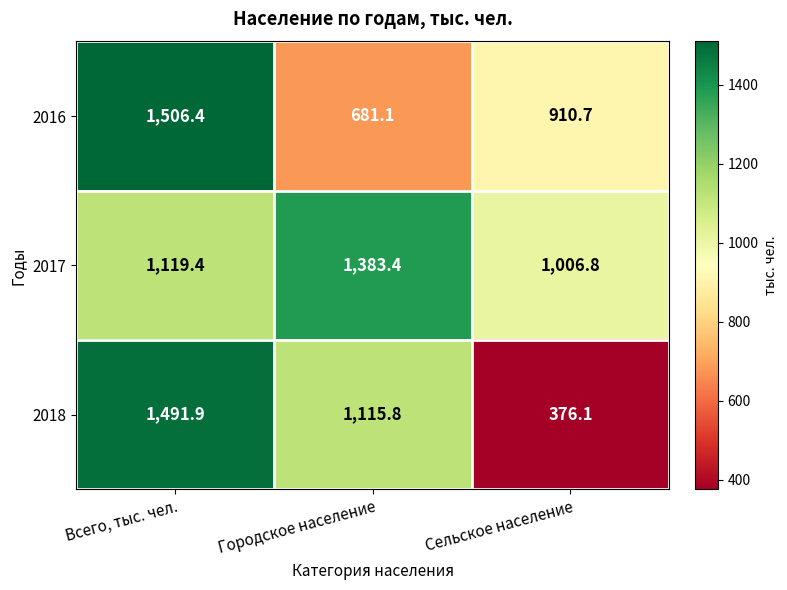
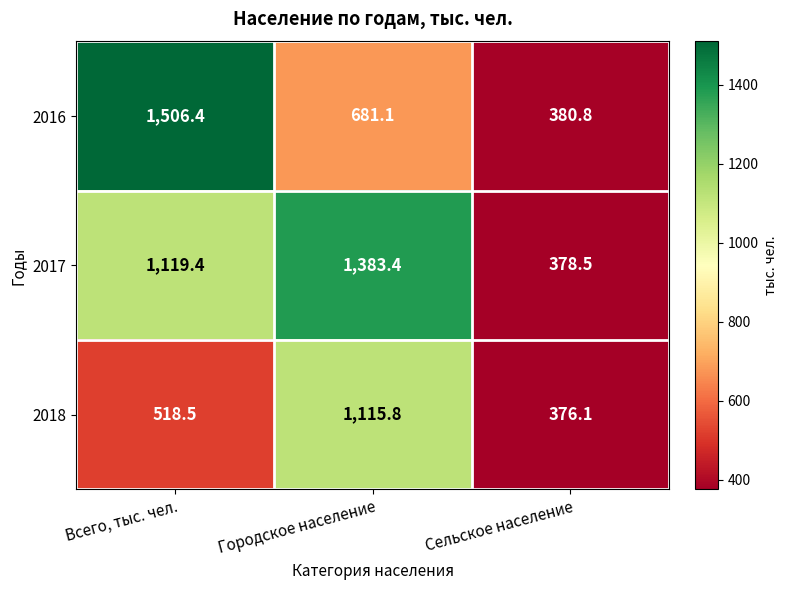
2016, Сельское население: 910.7 -> 380.8
2017, Сельское население: 1,006.8 -> 378.5
2018, Всего, тыс. чел.: 1,491.9 -> 518.5
